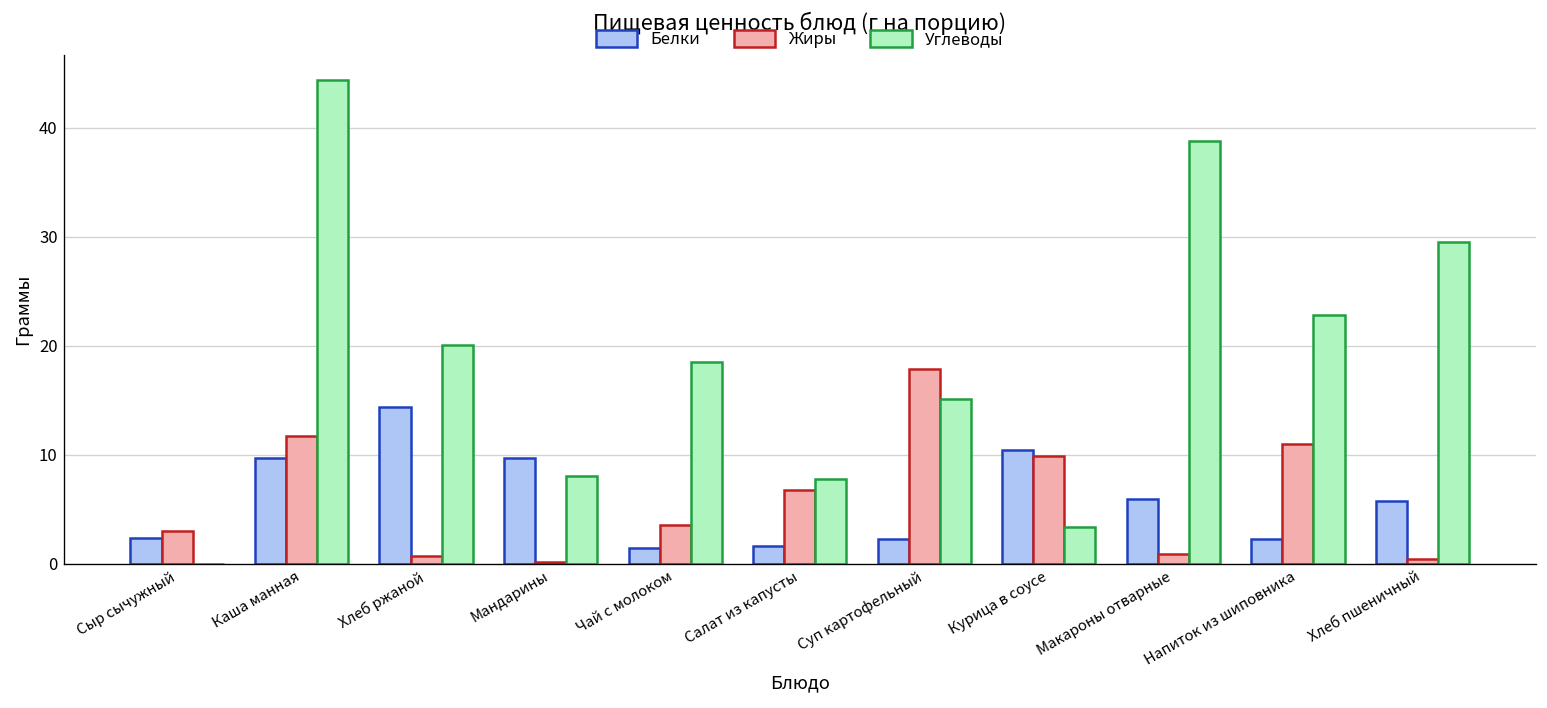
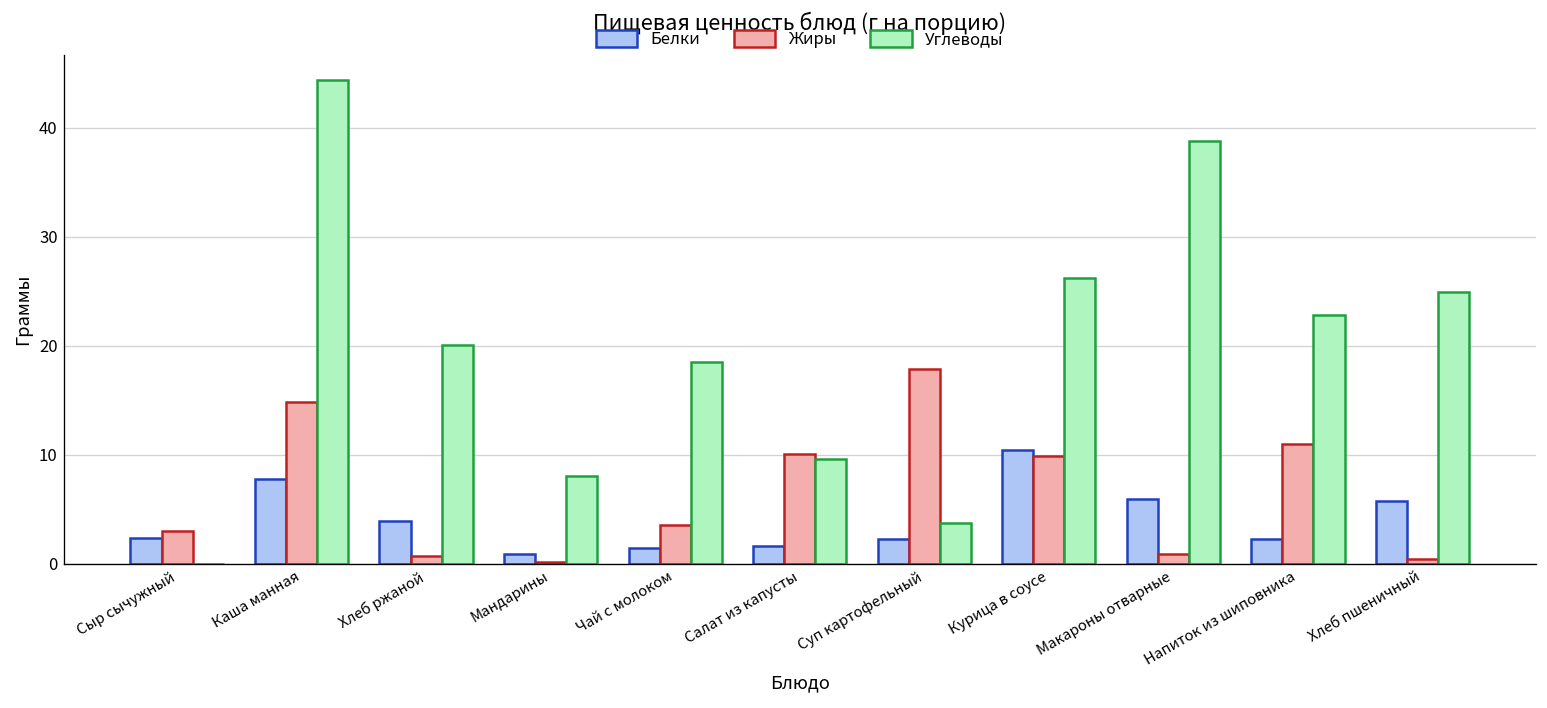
Белки, Каша манная: 10 -> 8
Жиры, Каша манная: 12 -> 15
Белки, Хлеб ржаной: 14 -> 4
Белки, Мандарины: 10 -> 1
Жиры, Салат из капусты: 7 -> 10
Углеводы, Салат из капусты: 8 -> 10
Углеводы, Суп картофельный: 15 -> 4
Углеводы, Курица в соусе: 3 -> 26
Углеводы, Хлеб пшеничный: 30 -> 25
